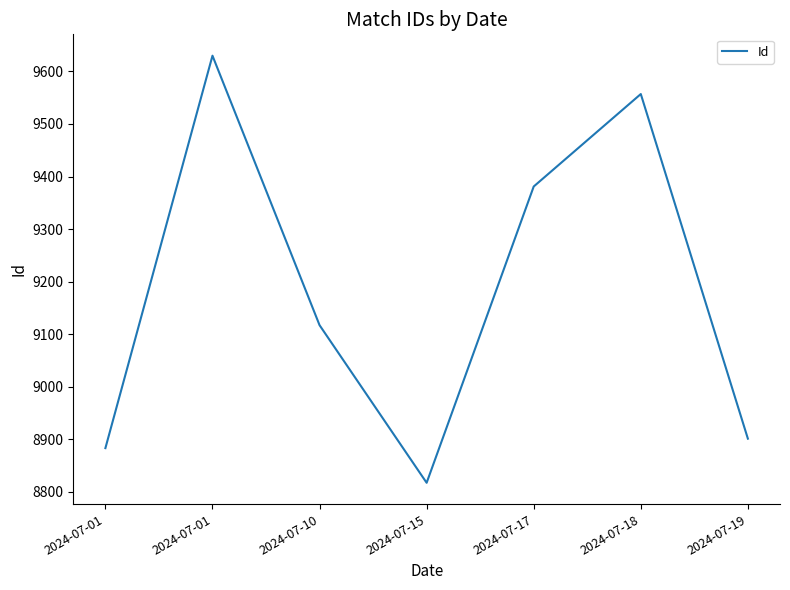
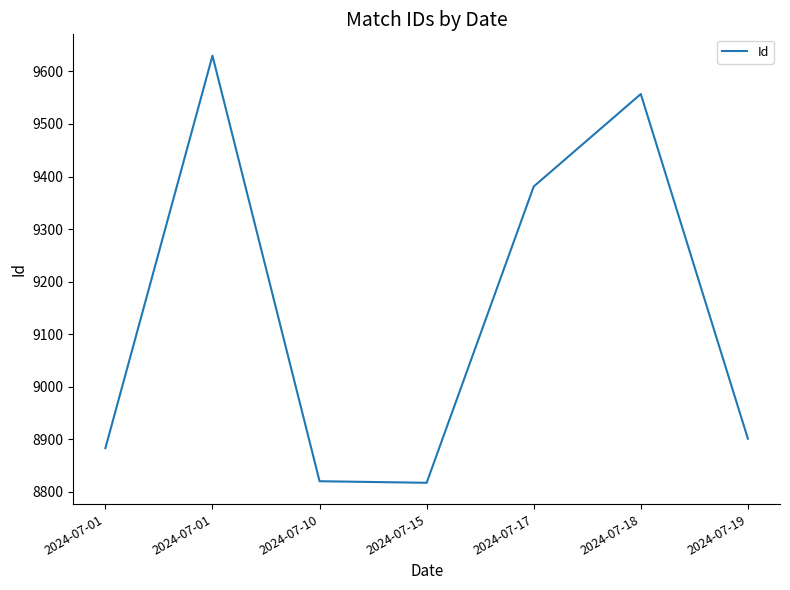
2024-07-10: 9120 -> 8820
